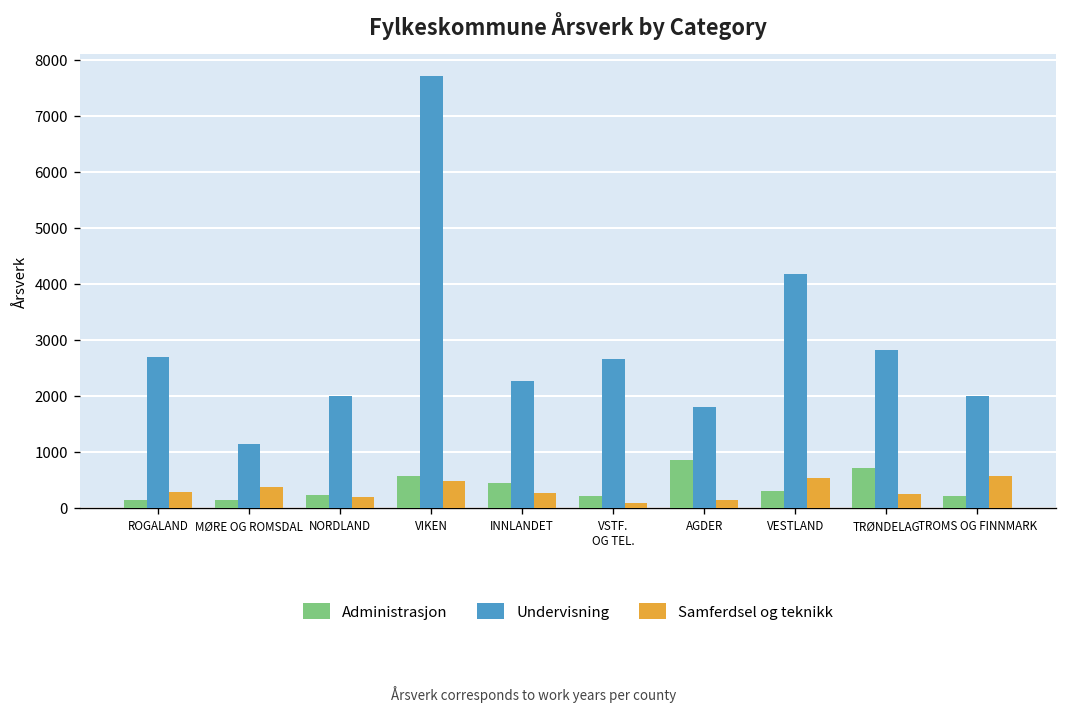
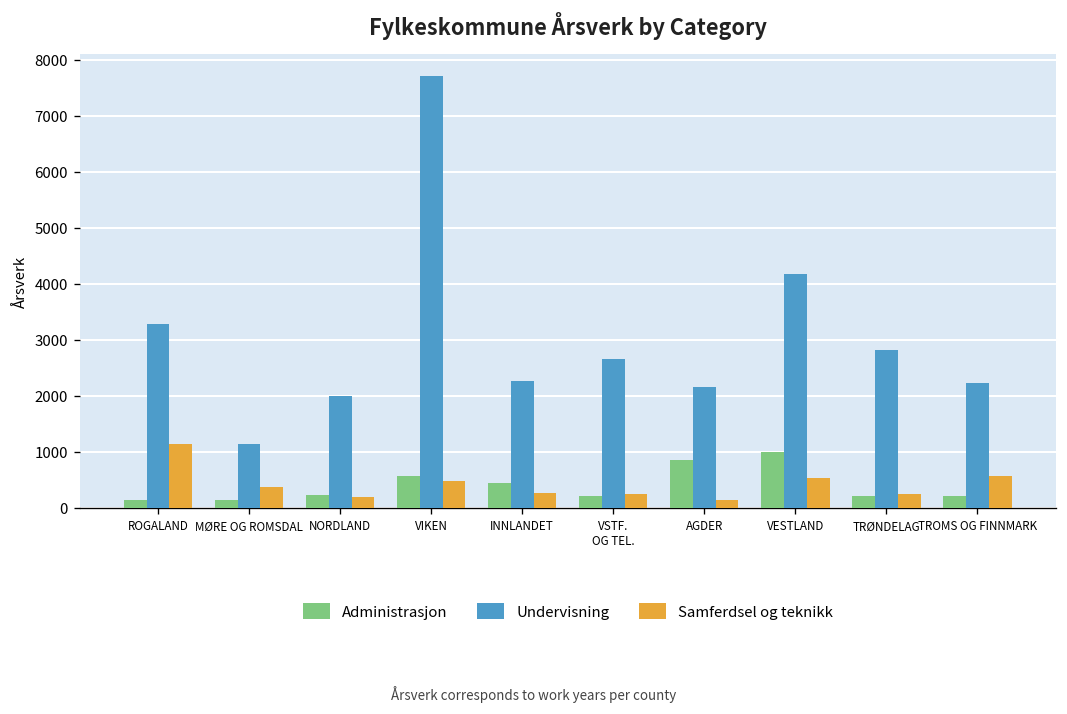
Undervisning, ROGALAND: 2700 -> 3300
Samferdsel og teknikk, ROGALAND: 300 -> 1100
Samferdsel og teknikk, VSTF. OG TEL.: 100 -> 300
Undervisning, AGDER: 1800 -> 2200
Administrasjon, VESTLAND: 300 -> 1000
Administrasjon, TRØNDELAG: 700 -> 200
Undervisning, TROMS OG FINNMARK: 2000 -> 2200
